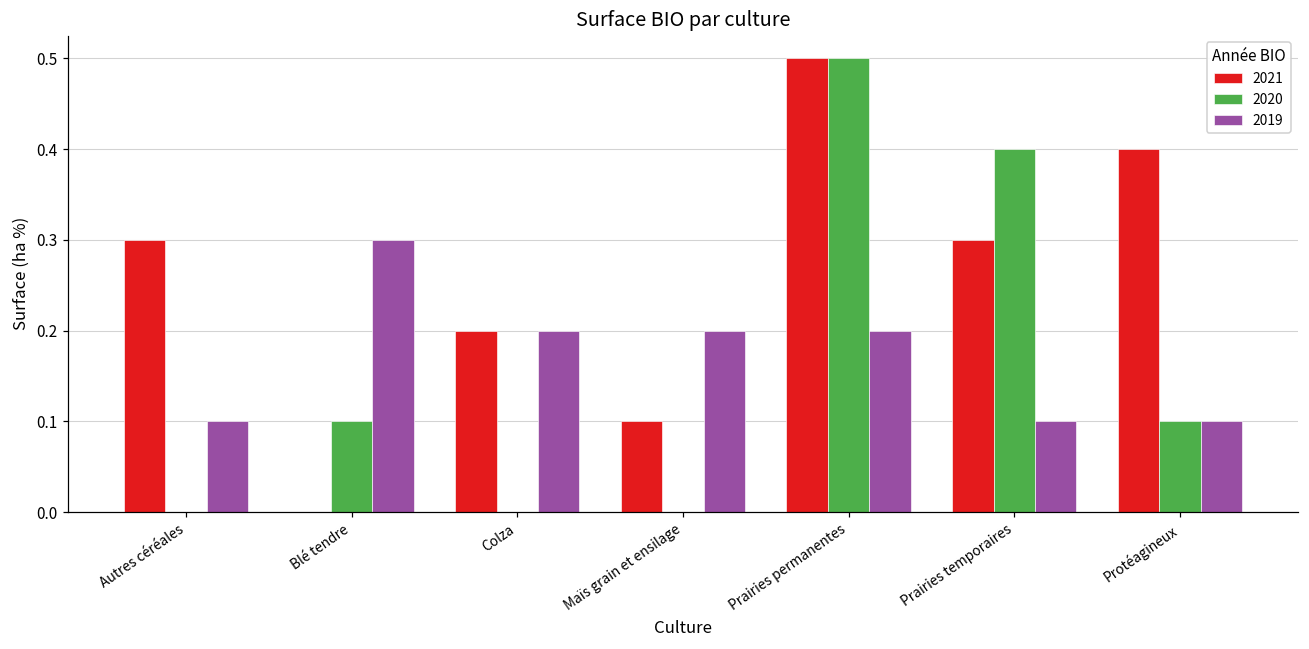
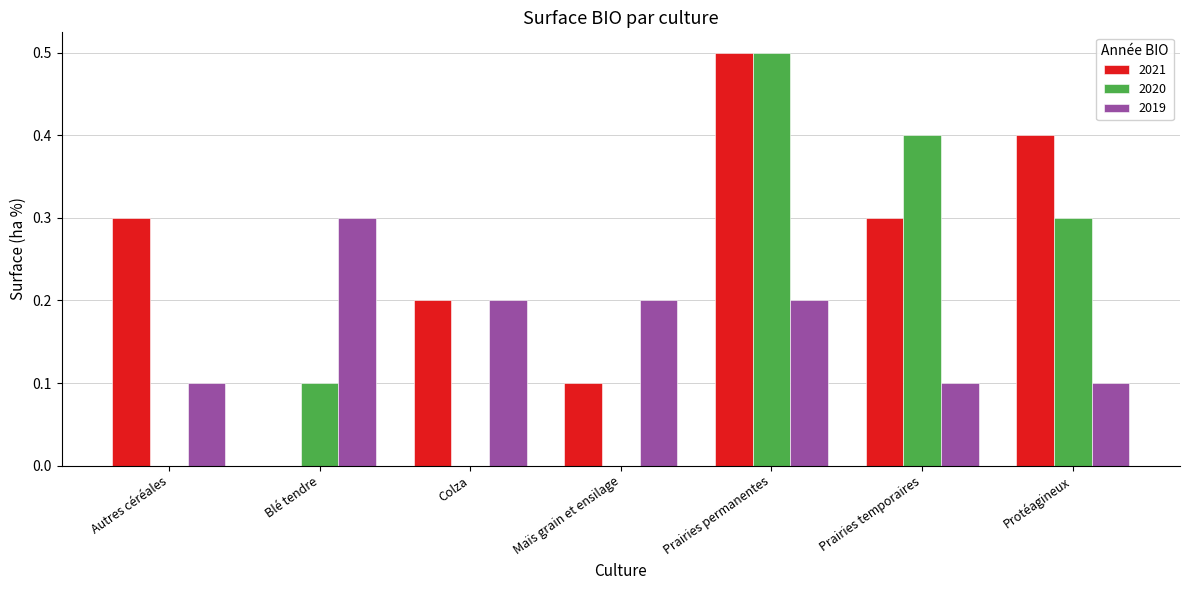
2020, Protéagineux: 0.1 -> 0.3
